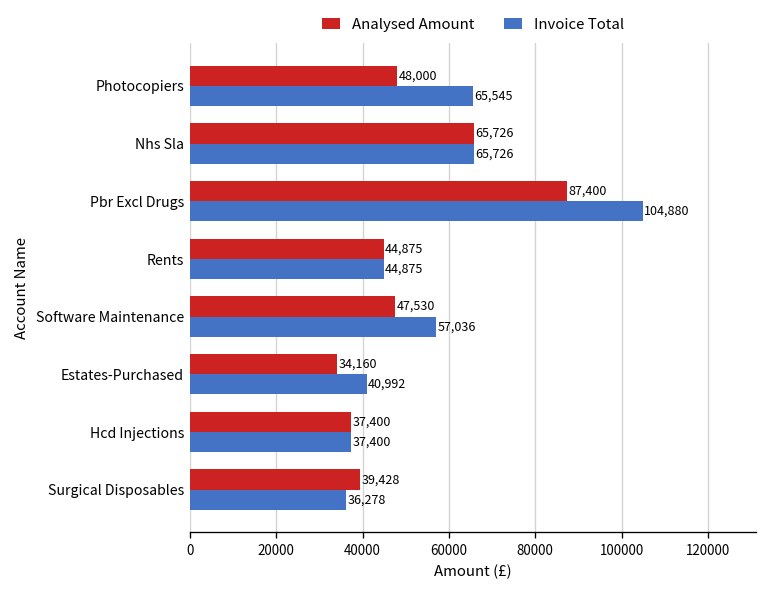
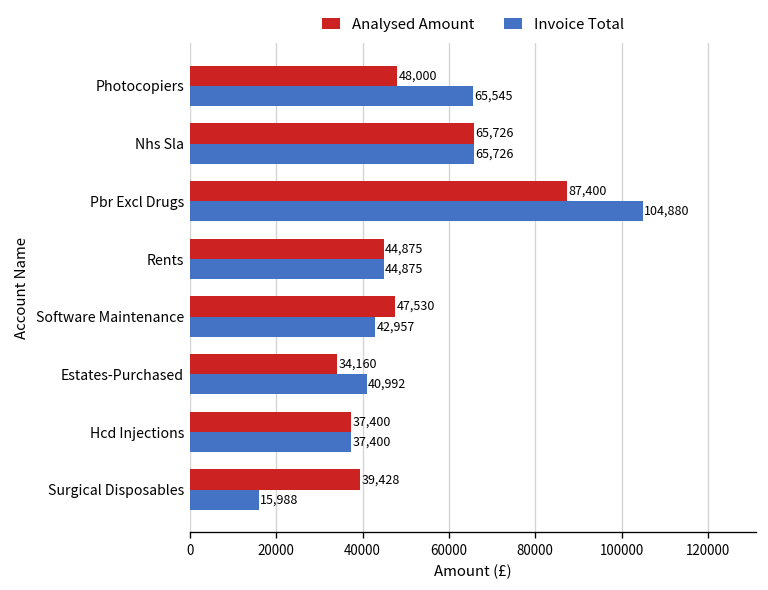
Invoice Total, Software Maintenance: 57,036 -> 42,957
Invoice Total, Surgical Disposables: 36,278 -> 15,988
